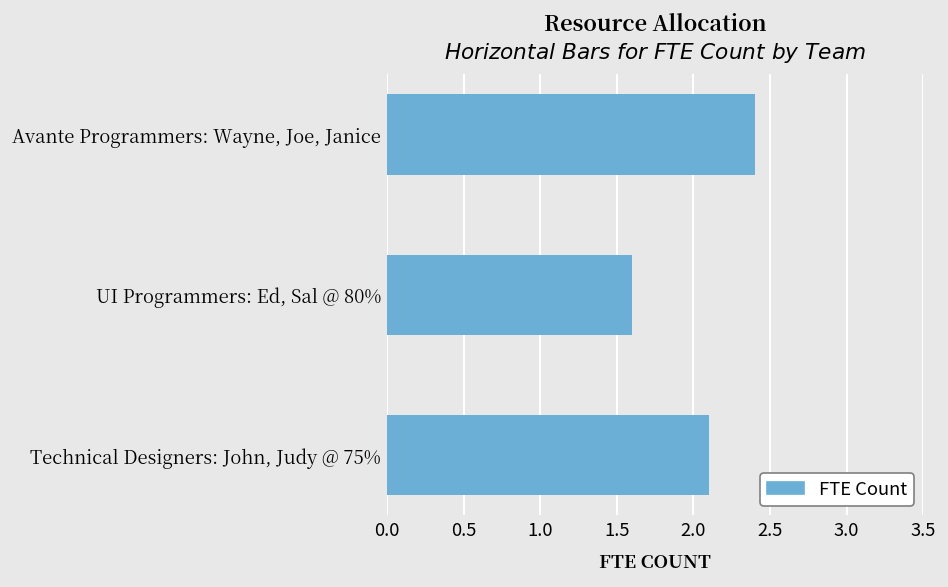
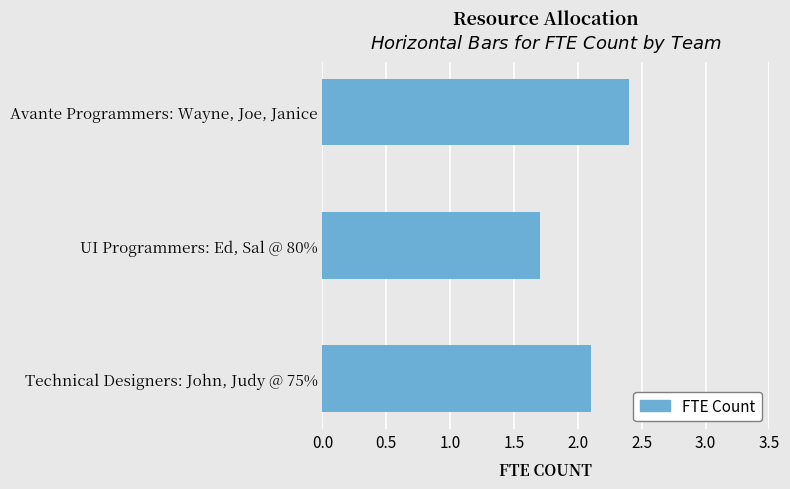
UI Programmers: Ed, Sal @ 80%: 1.6 -> 1.7
